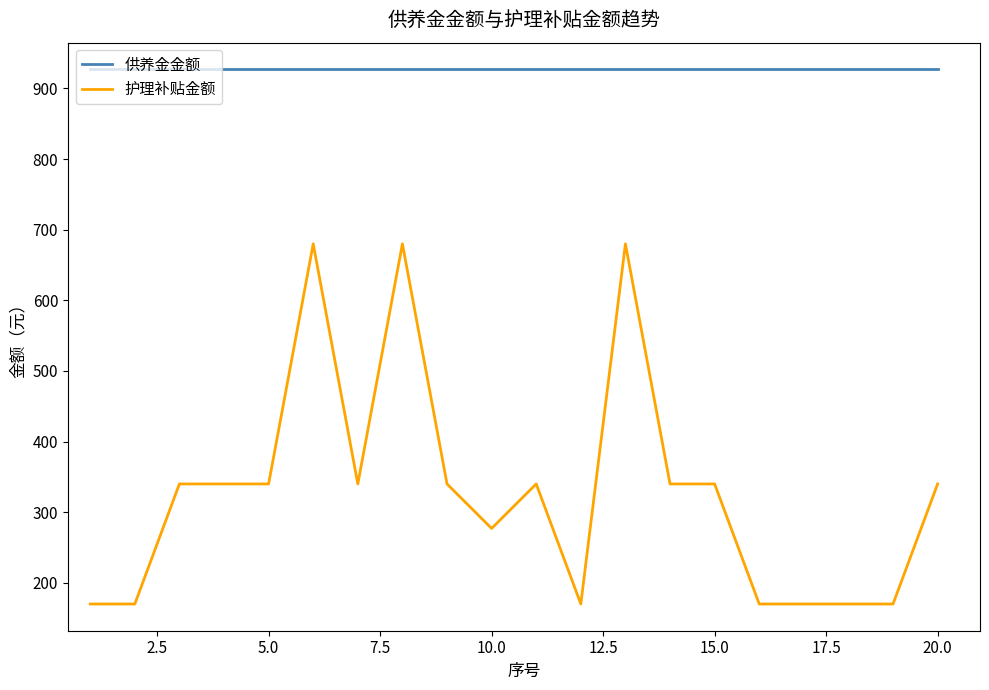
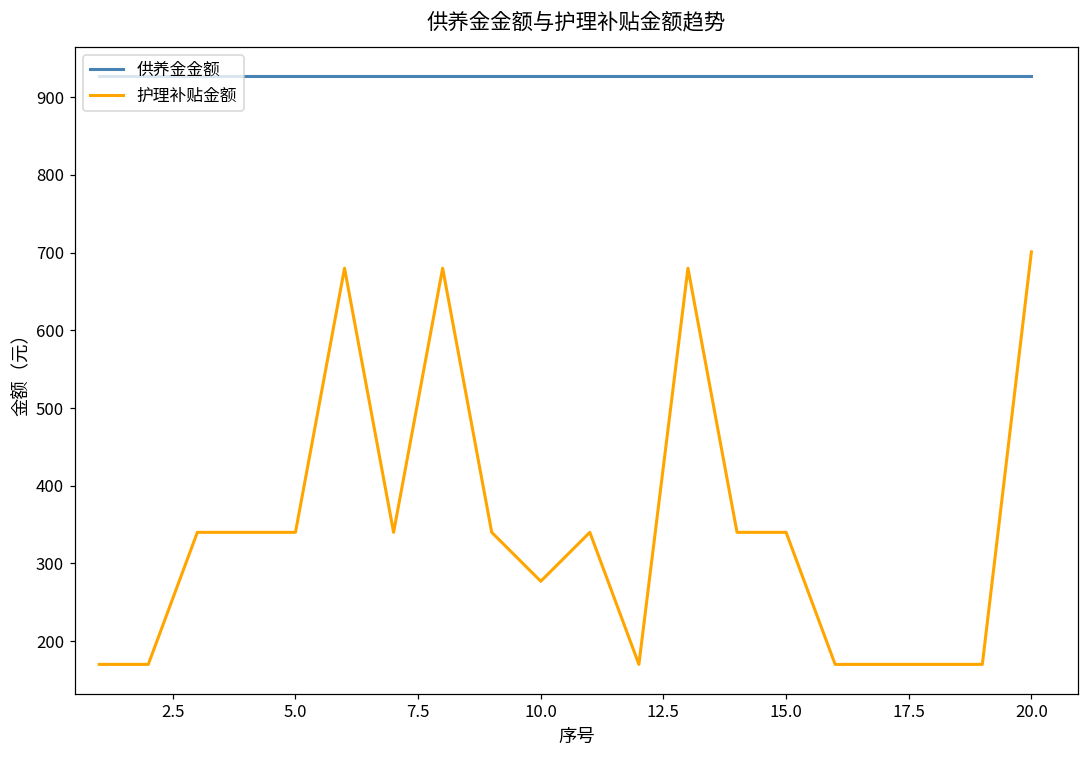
护理补贴金额, 20.0: 340 -> 700
